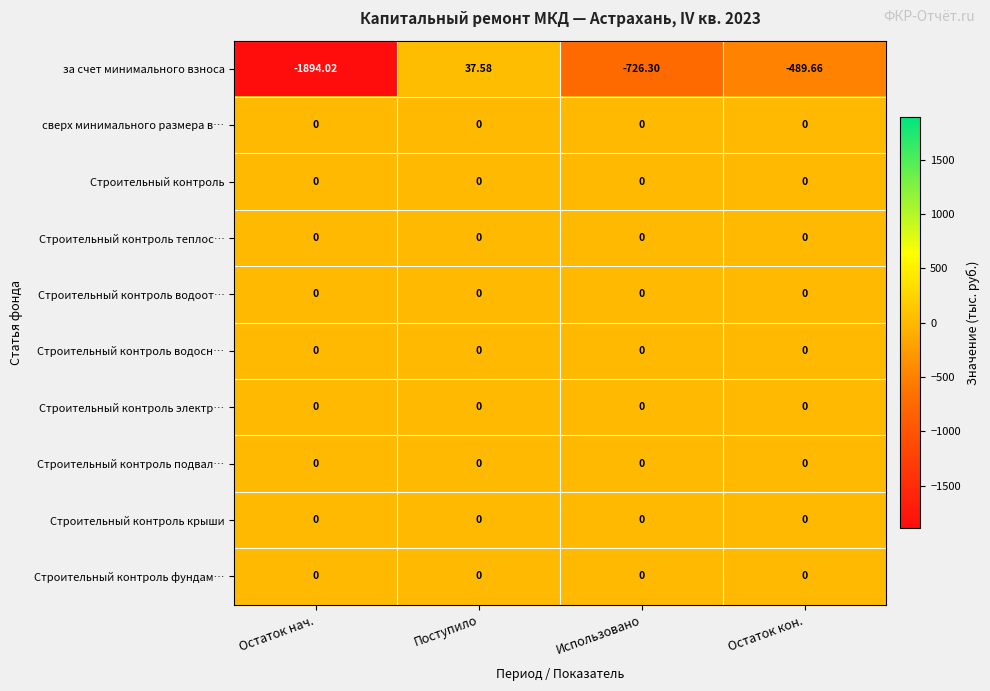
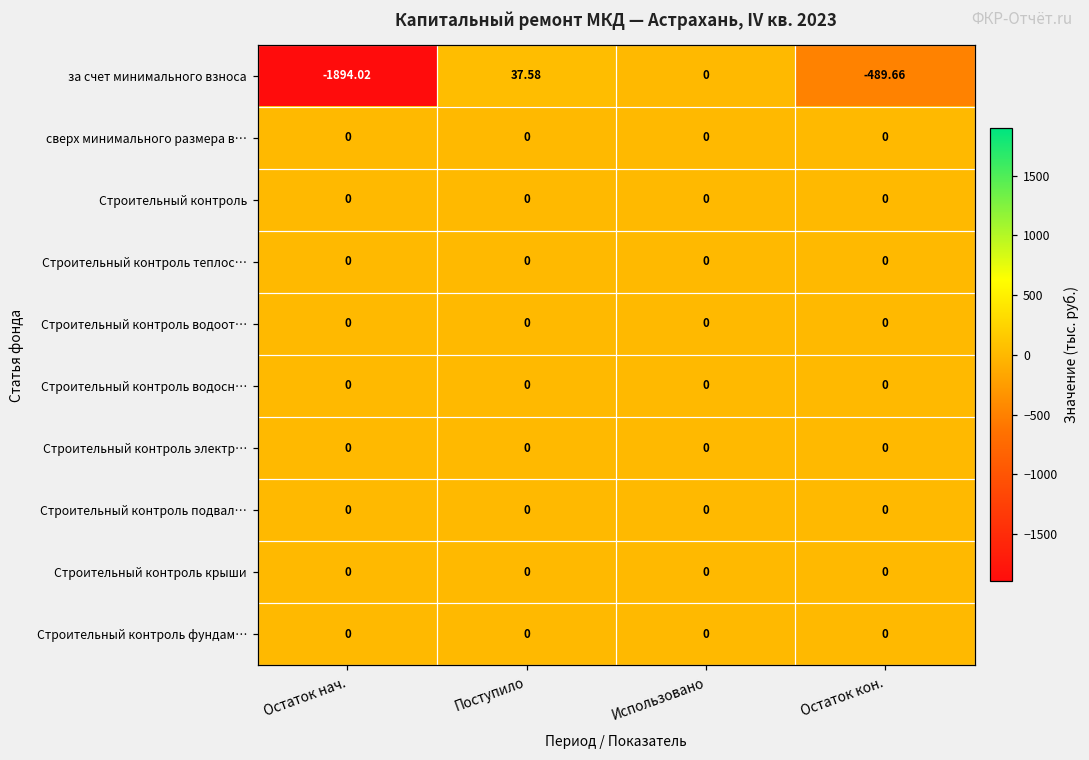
за счет минимального взноса, Использовано: -726.30 -> 0
